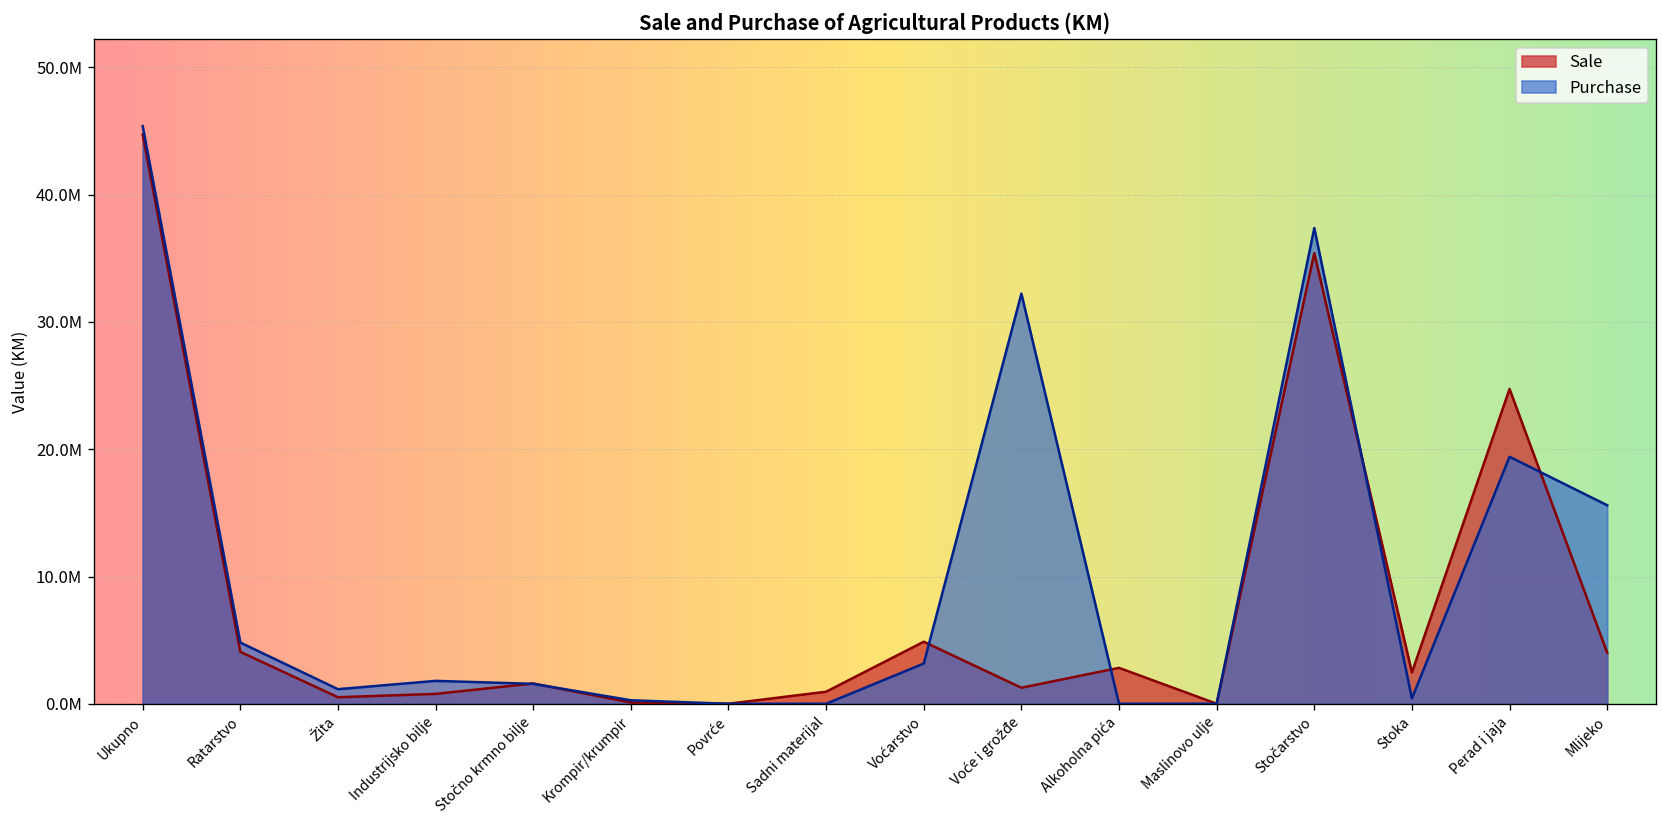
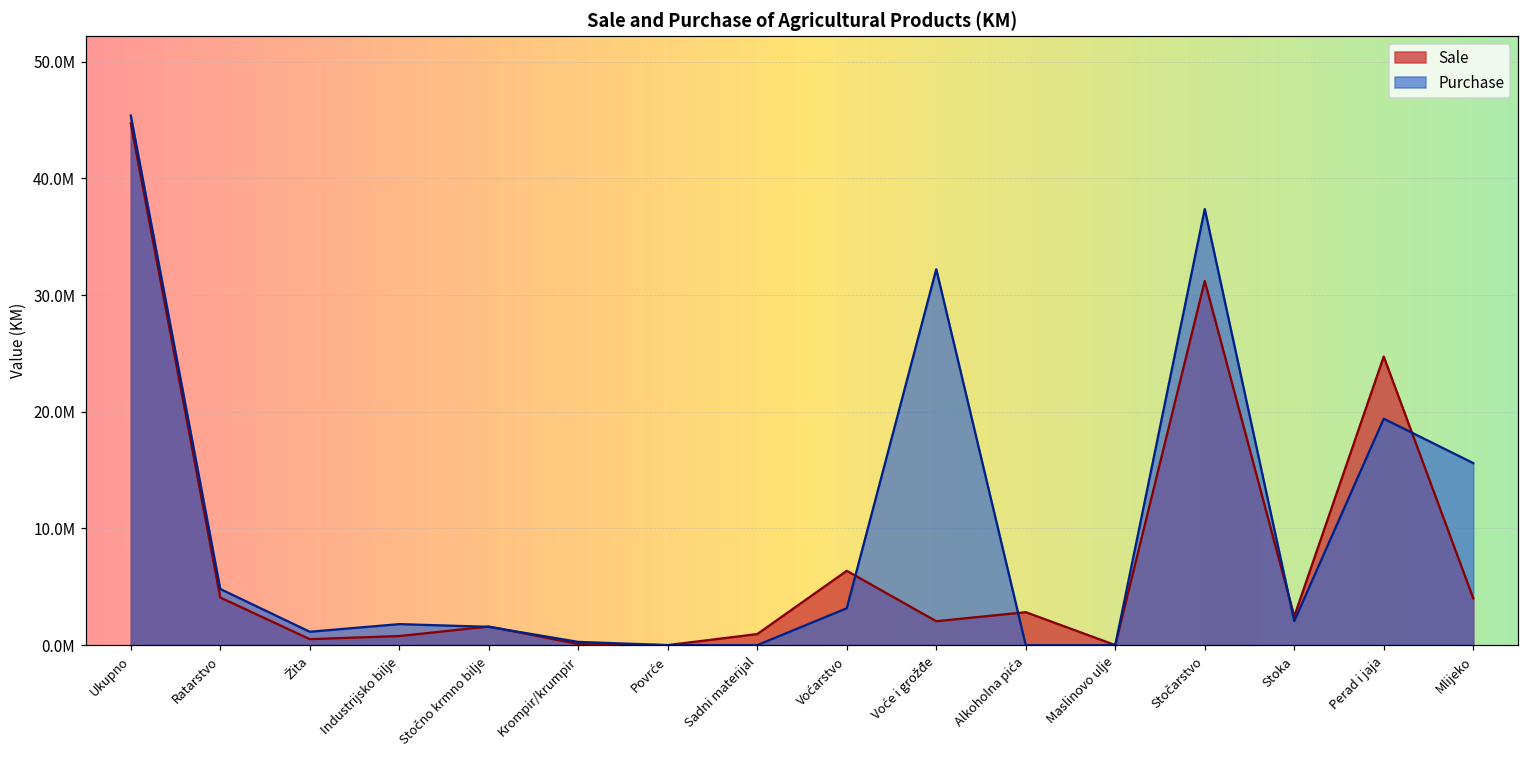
Sale, Voćarstvo: 4900000 -> 6400000
Sale, Voće i grožđe: 1300000 -> 2000000
Sale, Stočarstvo: 35400000 -> 31200000
Purchase, Stoka: 400000 -> 2100000
